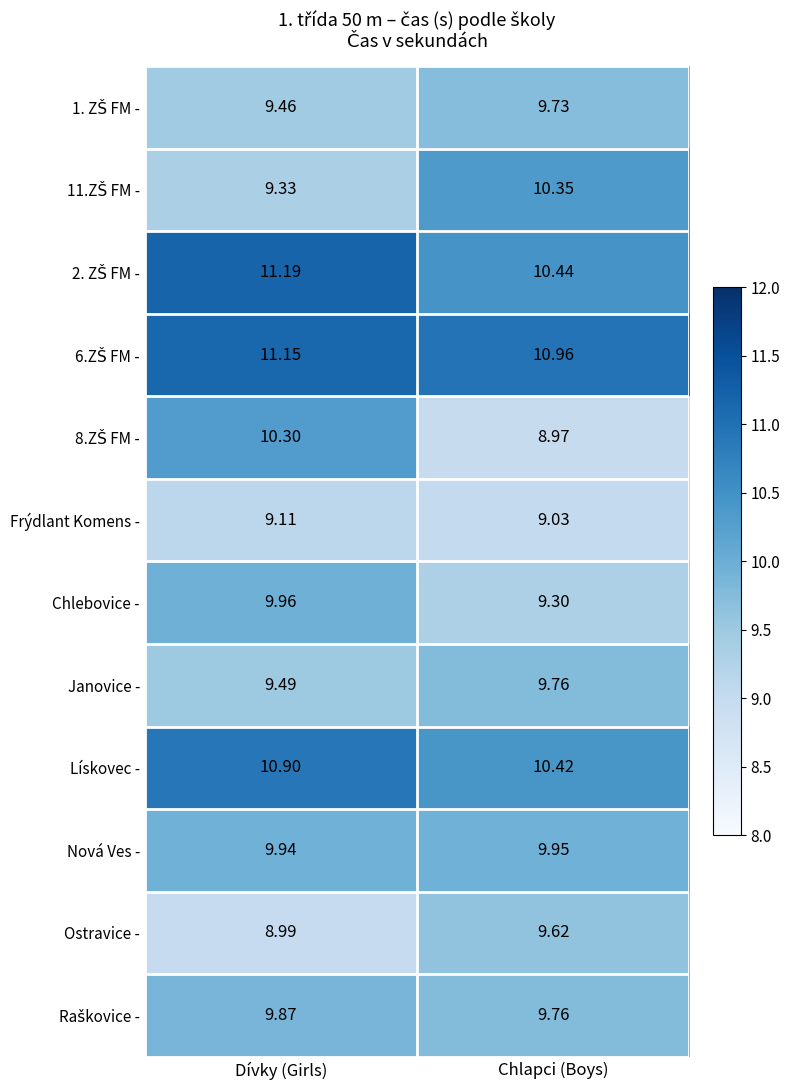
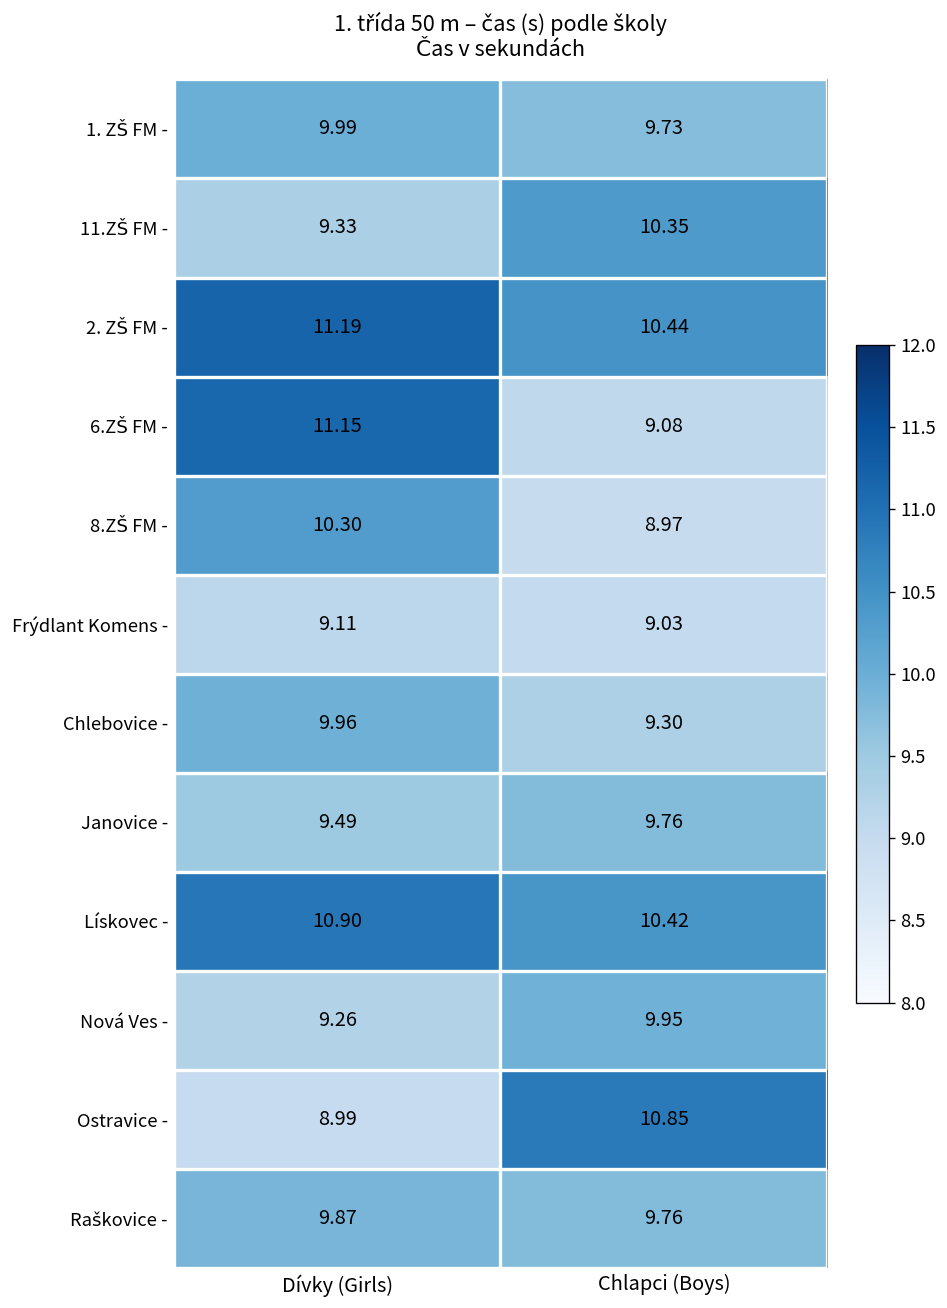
1. ZŠ FM -, Dívky (Girls): 9.46 -> 9.99
6.ZŠ FM -, Chlapci (Boys): 10.96 -> 9.08
Nová Ves -, Dívky (Girls): 9.94 -> 9.26
Ostravice -, Chlapci (Boys): 9.62 -> 10.85
